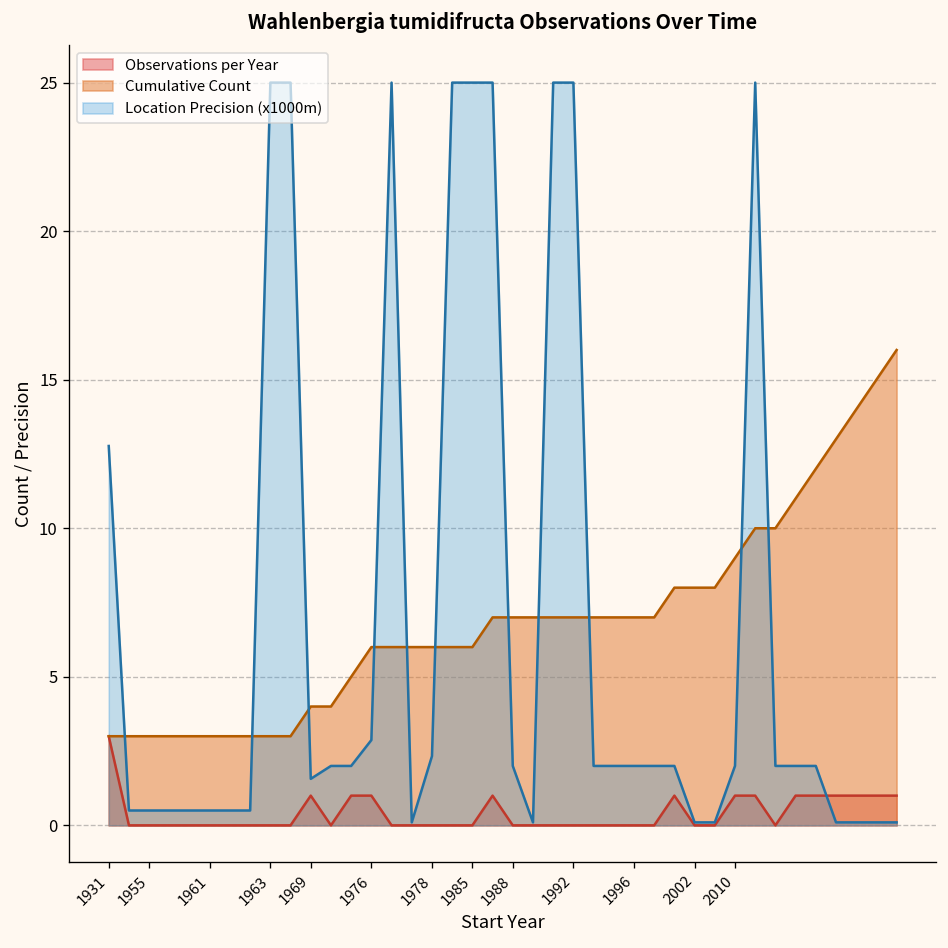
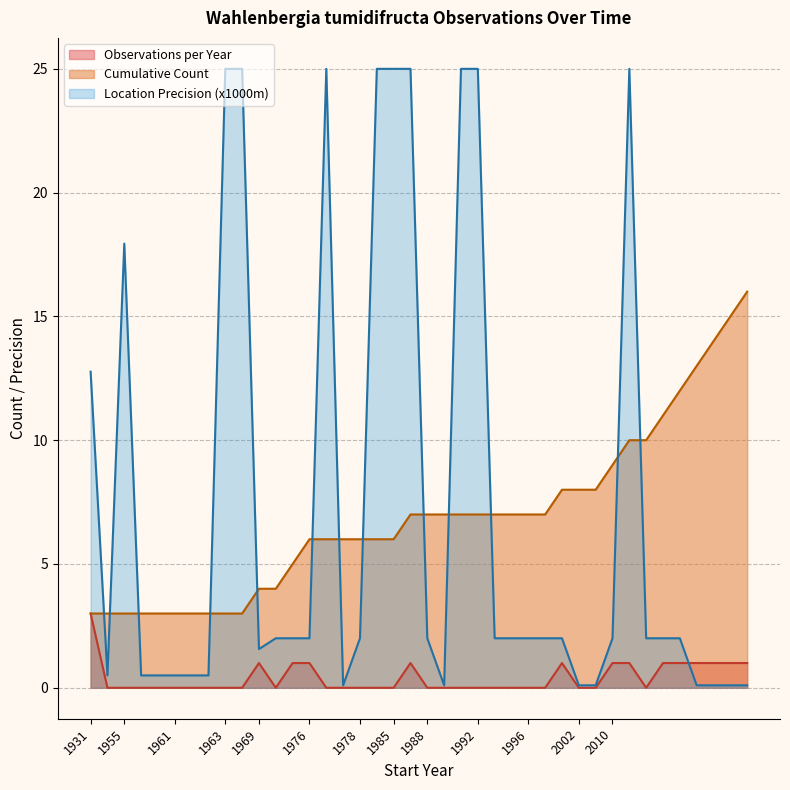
Location Precision (x1000m), 1955: 0.5 -> 17.9
Location Precision (x1000m), 1976: 2.9 -> 2.0
Location Precision (x1000m), 1978: 2.3 -> 2.0
